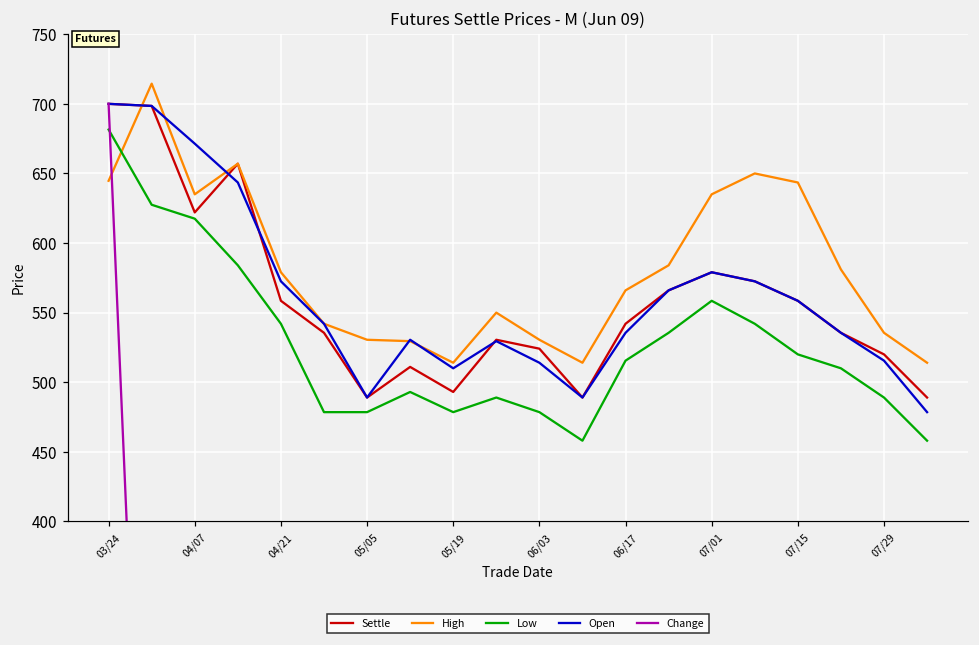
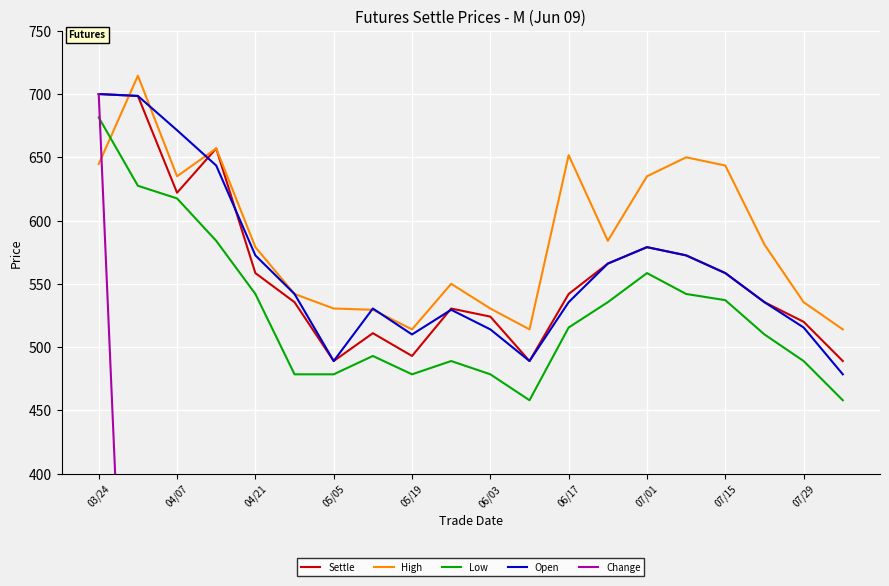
High, 06/17: 566 -> 652
Low, 07/15: 520 -> 537
